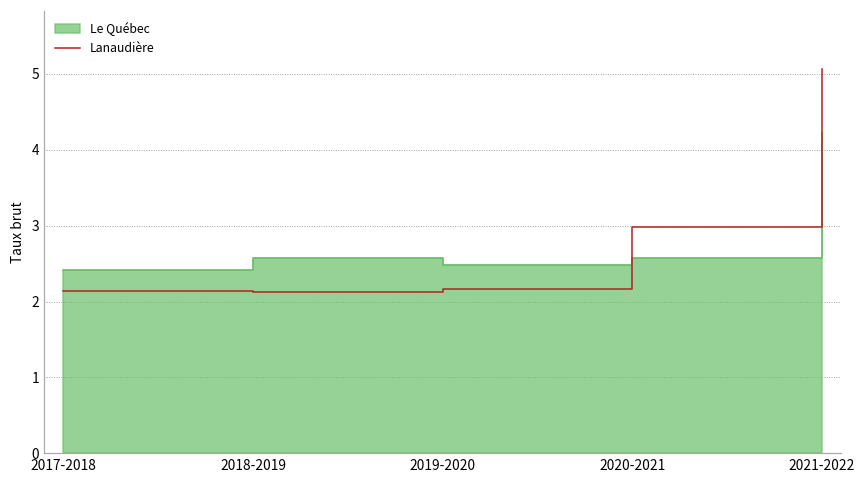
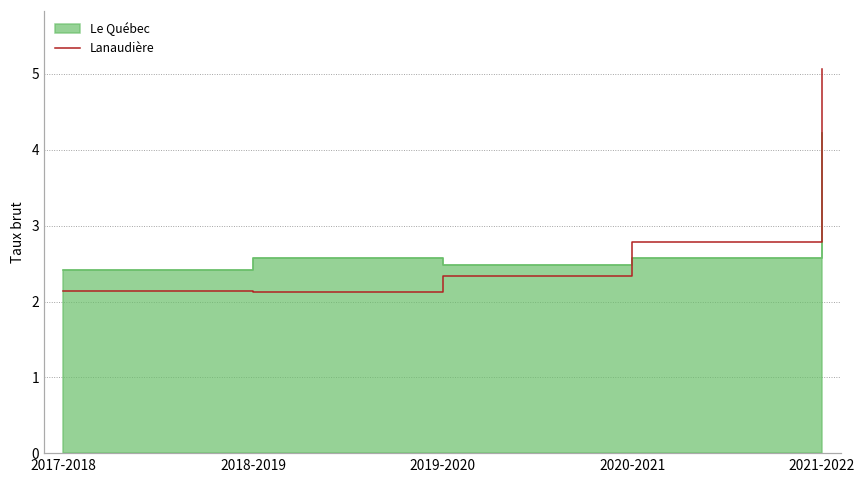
Lanaudière, 2019-2020: 2.2 -> 2.3
Lanaudière, 2020-2021: 3.0 -> 2.8
